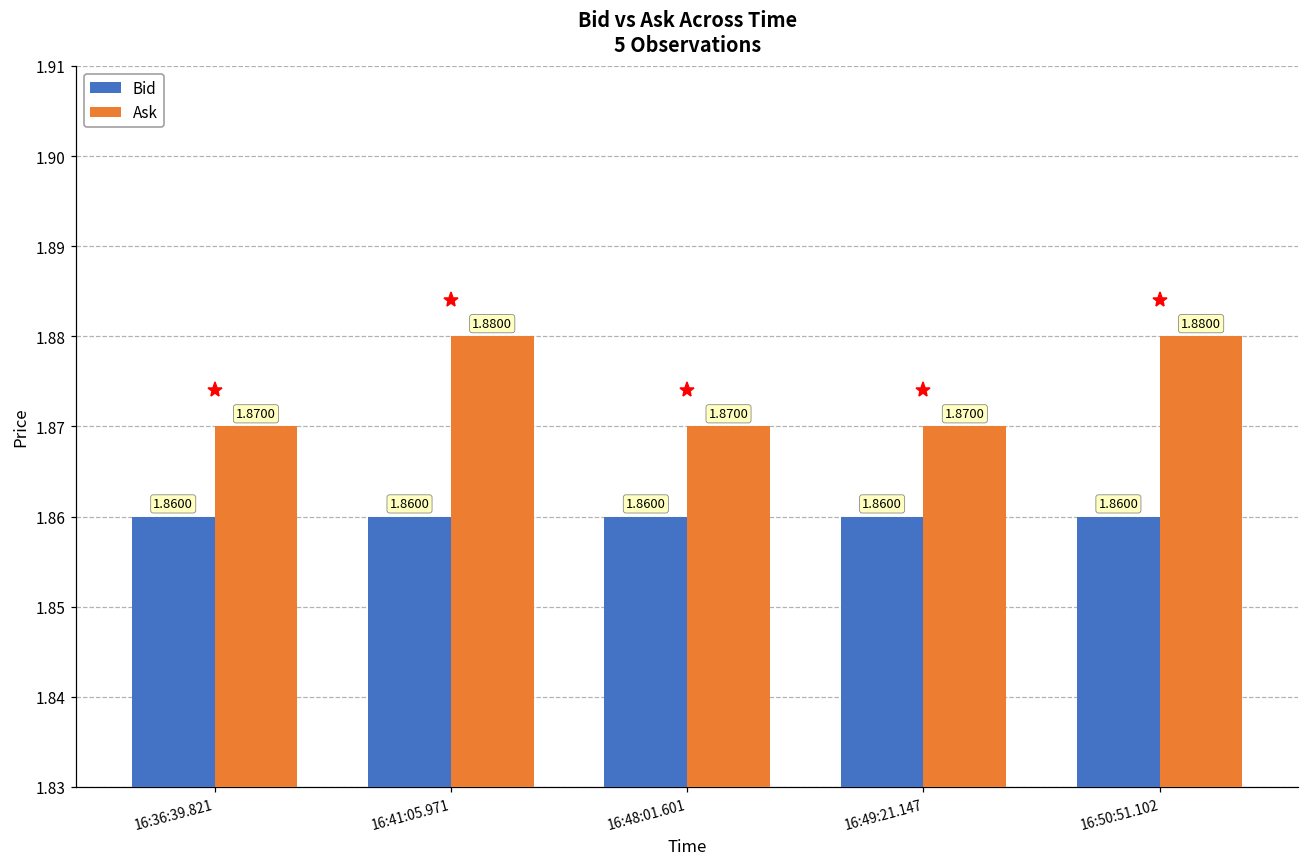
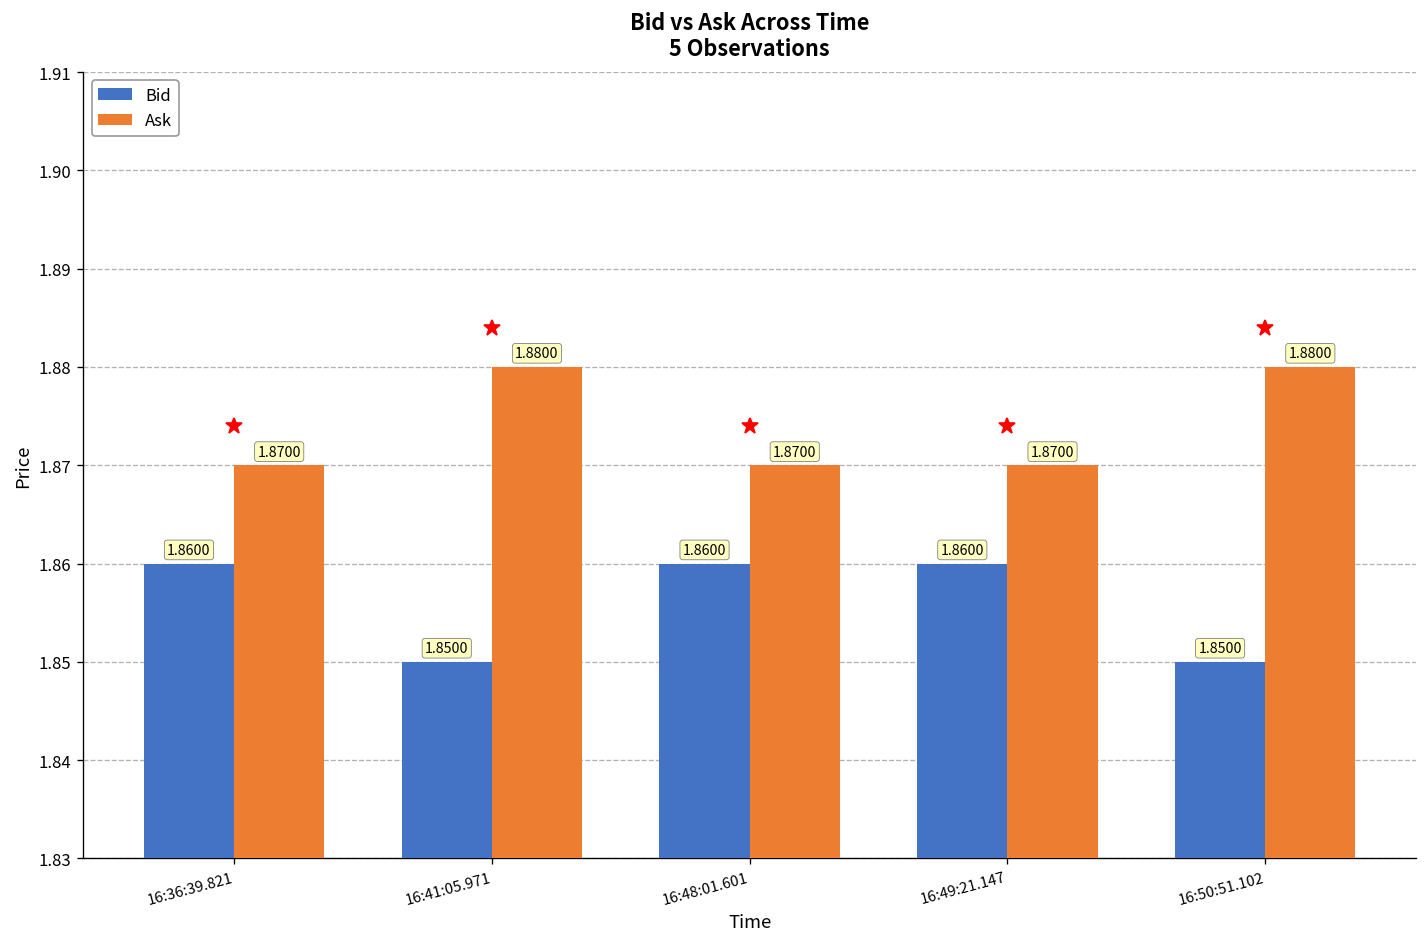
Bid, 16:41:05.971: 1.8600 -> 1.8500
Bid, 16:50:51.102: 1.8600 -> 1.8500
